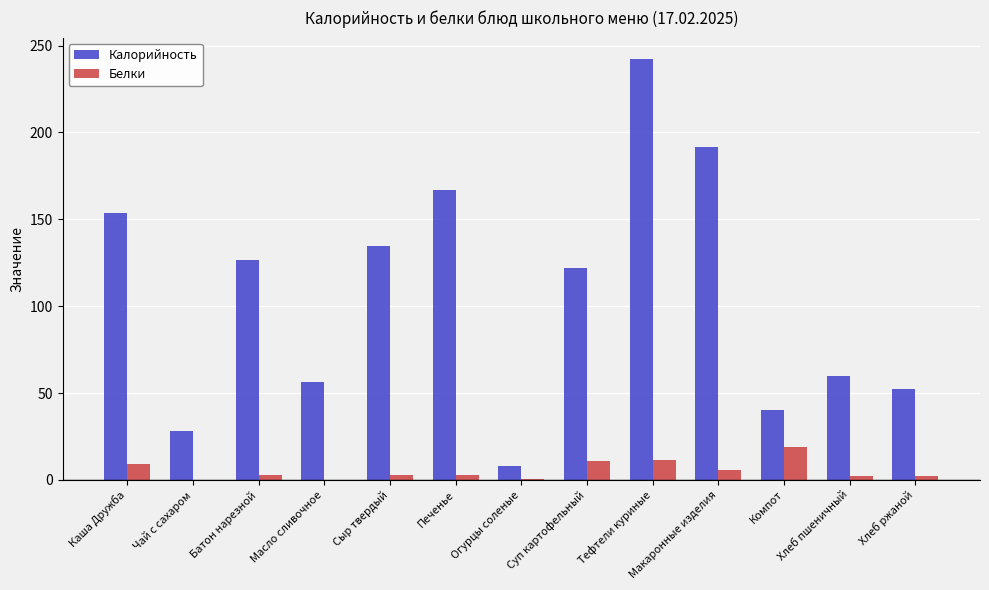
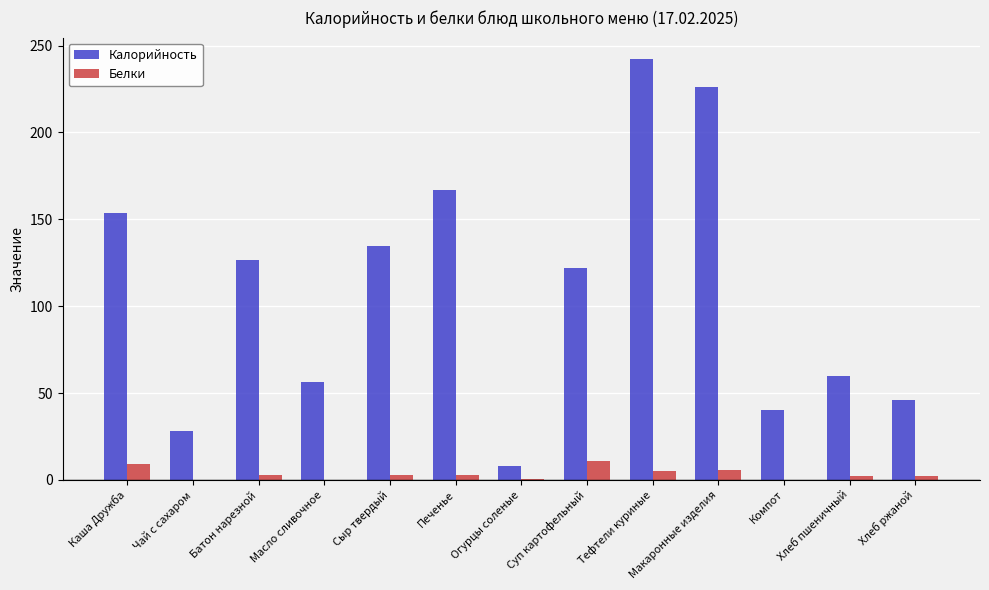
Белки, Тефтели куриные: 12 -> 5
Калорийность, Макаронные изделия: 191 -> 226
Белки, Компот: 19 -> 0
Калорийность, Хлеб ржаной: 52 -> 46
